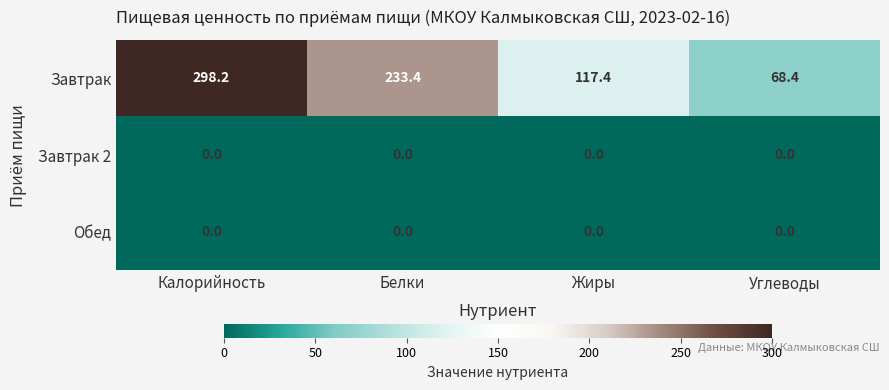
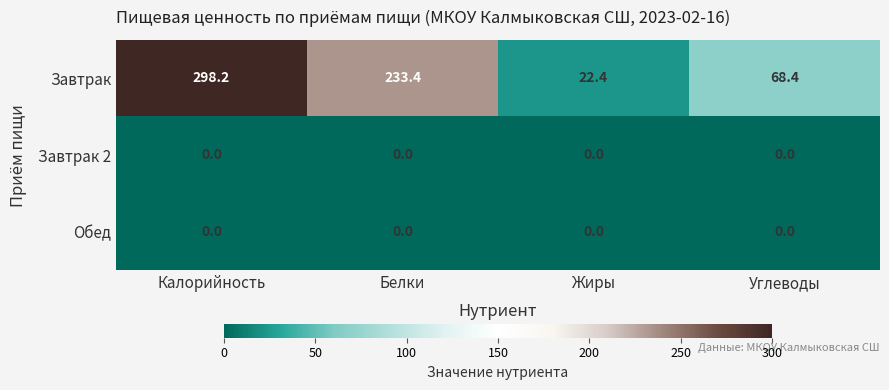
Завтрак, Жиры: 117.4 -> 22.4
